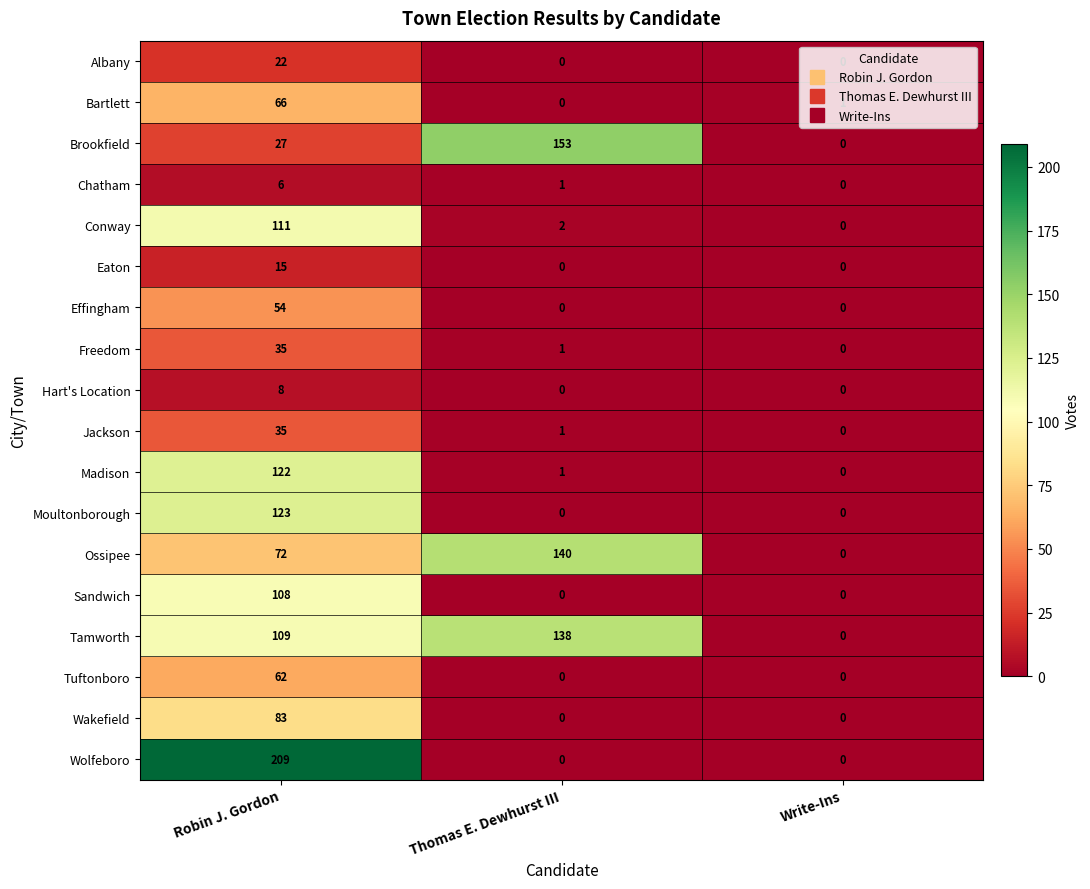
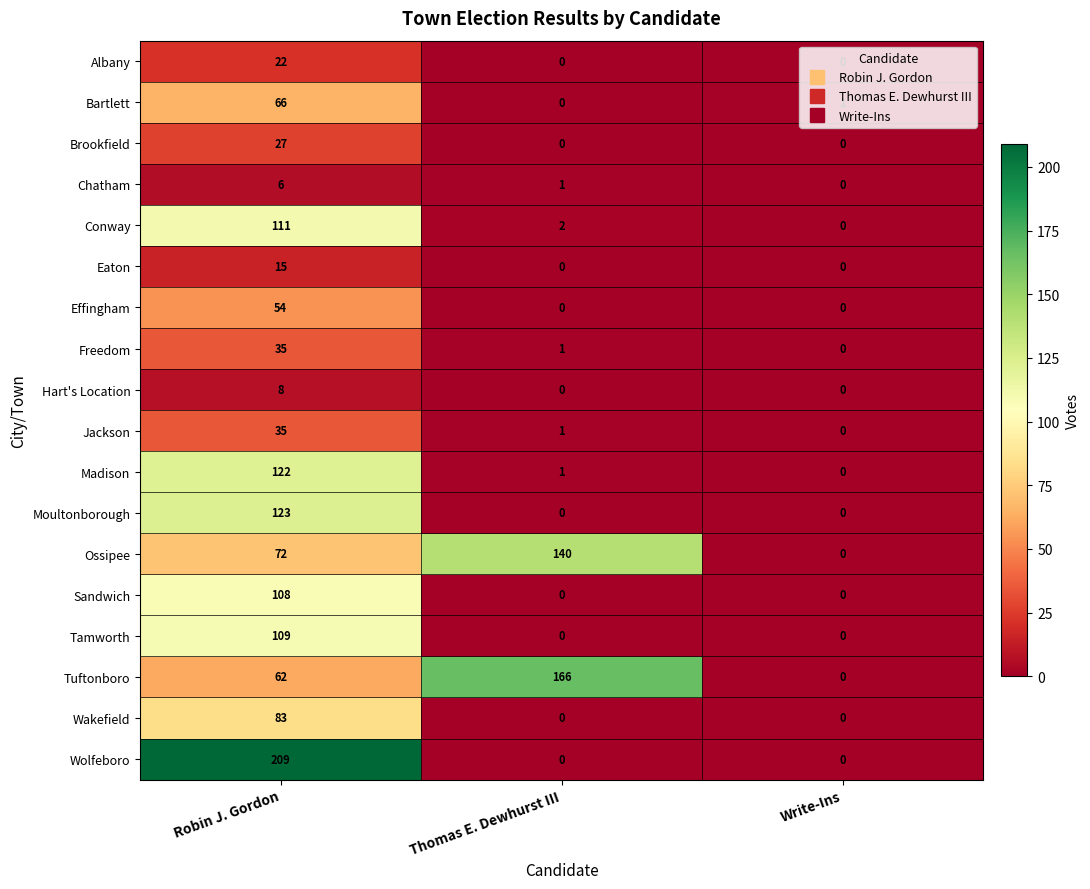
Brookfield, Thomas E. Dewhurst III: 153 -> 0
Tamworth, Thomas E. Dewhurst III: 138 -> 0
Tuftonboro, Thomas E. Dewhurst III: 0 -> 166
